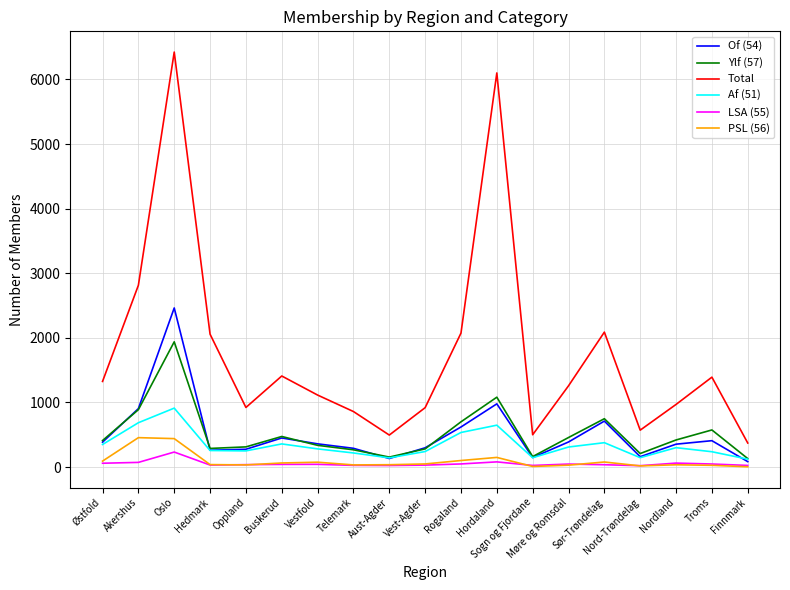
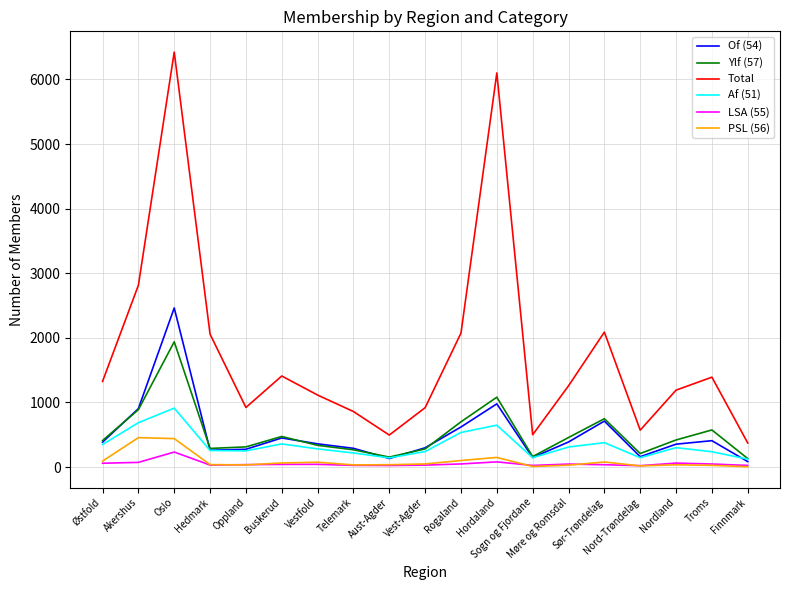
Total, Nordland: 1000 -> 1200
